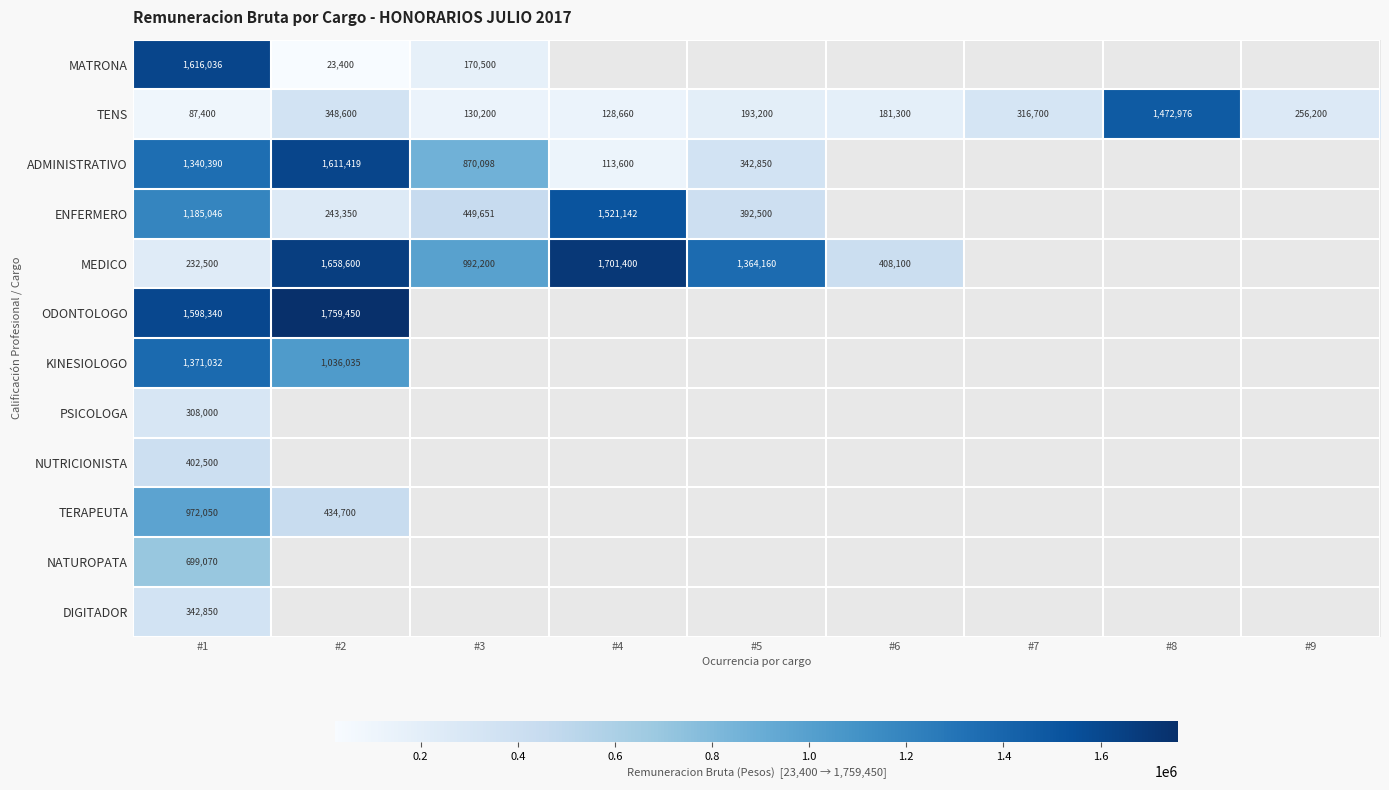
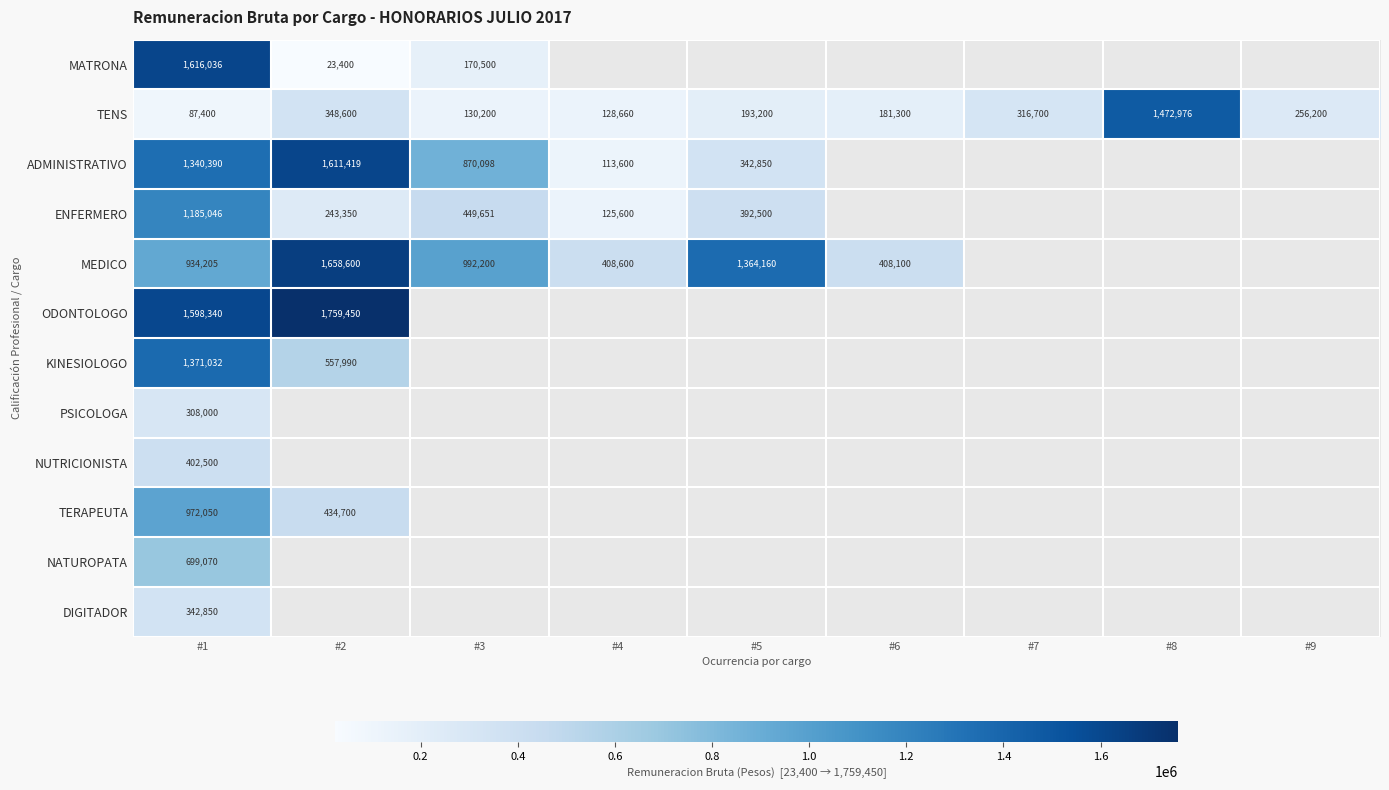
ENFERMERO, #4: 1,521,142 -> 125,600
MEDICO, #1: 232,500 -> 934,205
MEDICO, #4: 1,701,400 -> 408,600
KINESIOLOGO, #2: 1,036,035 -> 557,990
